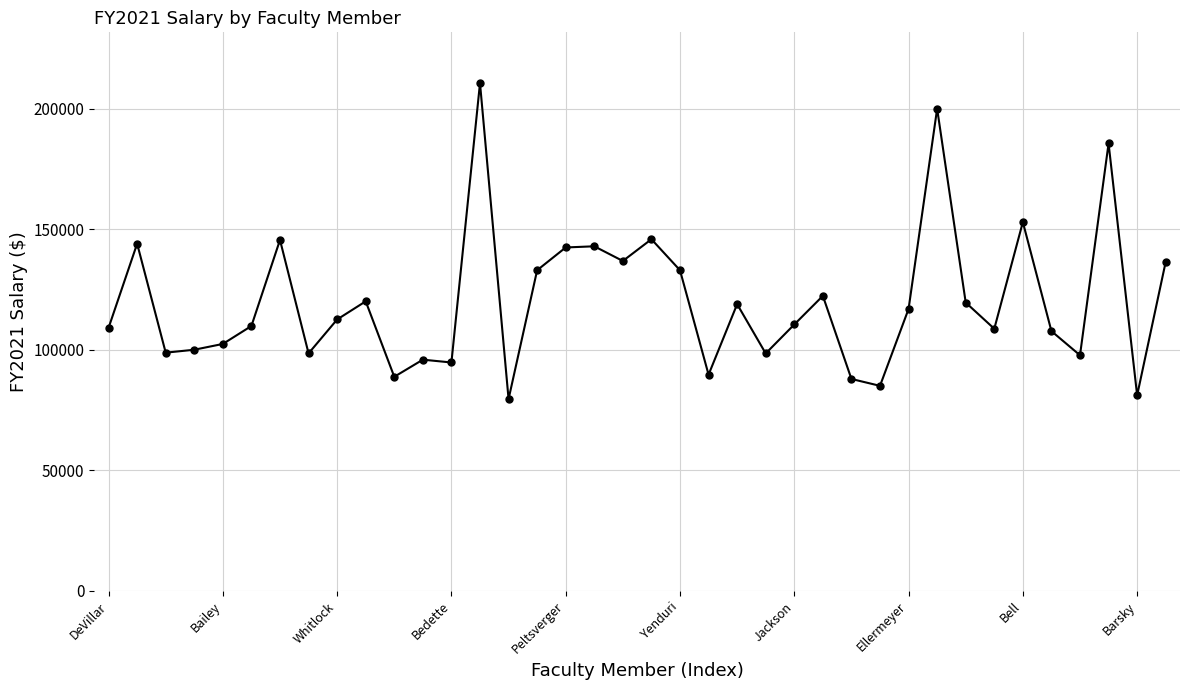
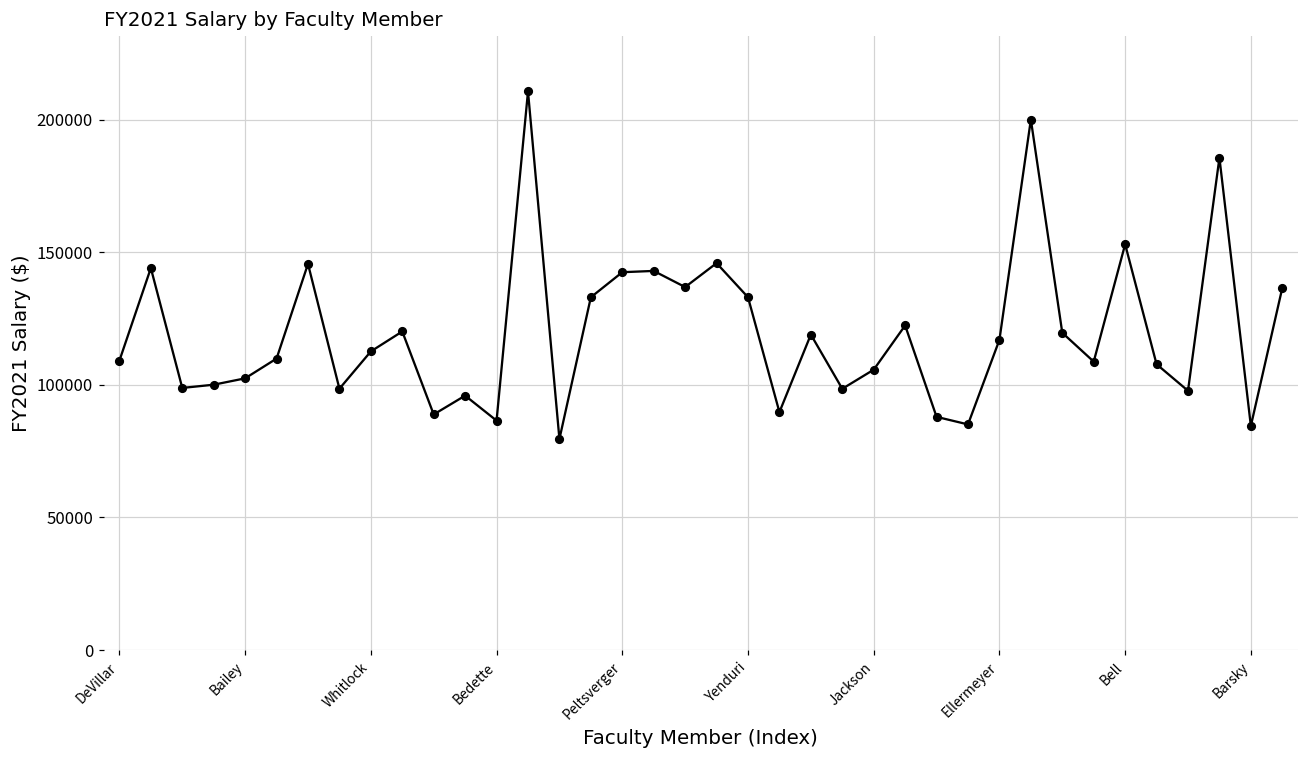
Bedette: 95000 -> 86000
Jackson: 111000 -> 106000
Barsky: 81000 -> 85000
